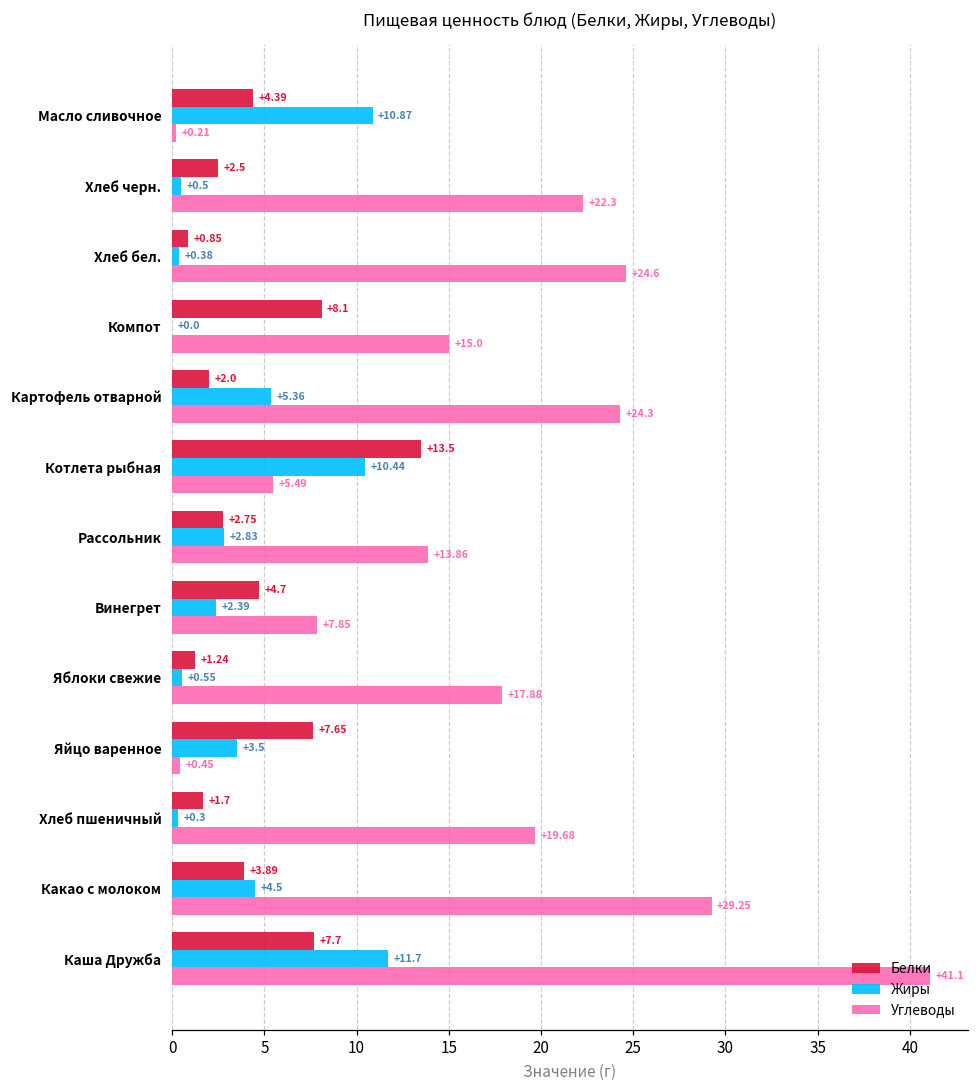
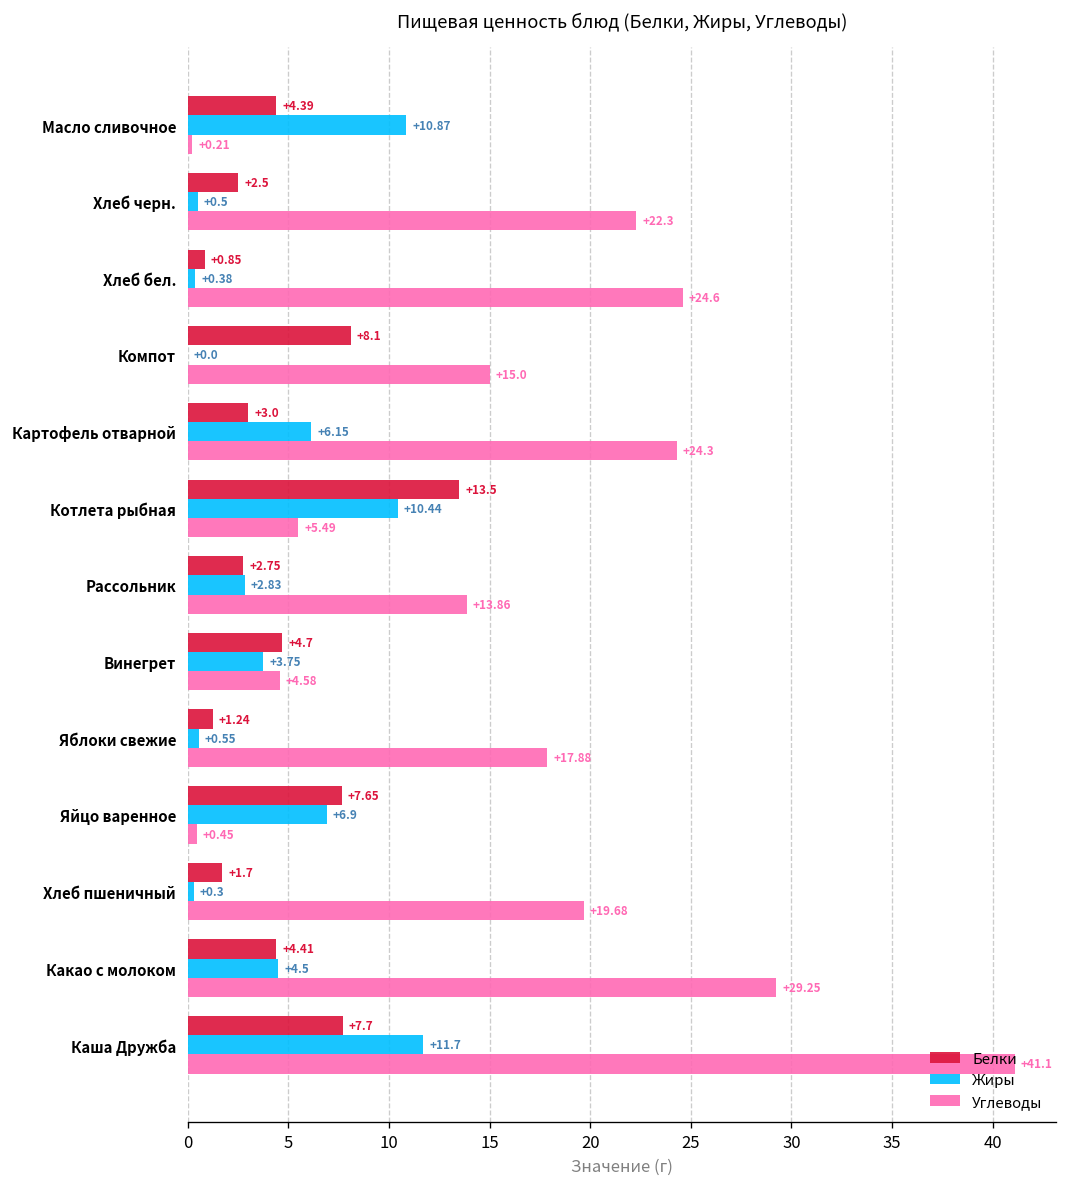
Белки, Картофель отварной: +2.0 -> +3.0
Жиры, Картофель отварной: +5.36 -> +6.15
Жиры, Винегрет: +2.39 -> +3.75
Углеводы, Винегрет: +7.85 -> +4.58
Жиры, Яйцо варенное: +3.5 -> +6.9
Белки, Какао с молоком: +3.89 -> +4.41
